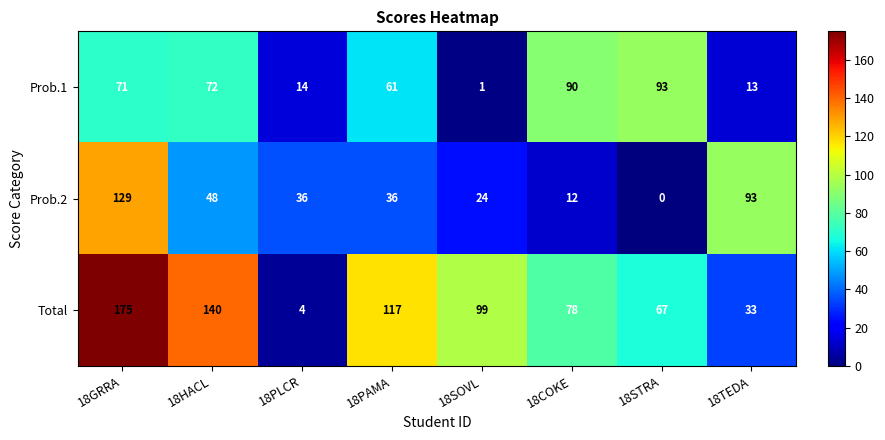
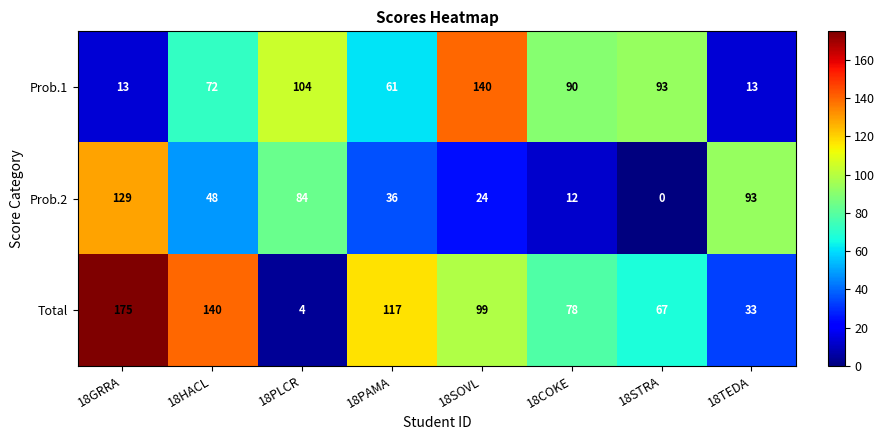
Prob.1, 18GRRA: 71 -> 13
Prob.1, 18PLCR: 14 -> 104
Prob.1, 18SOVL: 1 -> 140
Prob.2, 18PLCR: 36 -> 84
